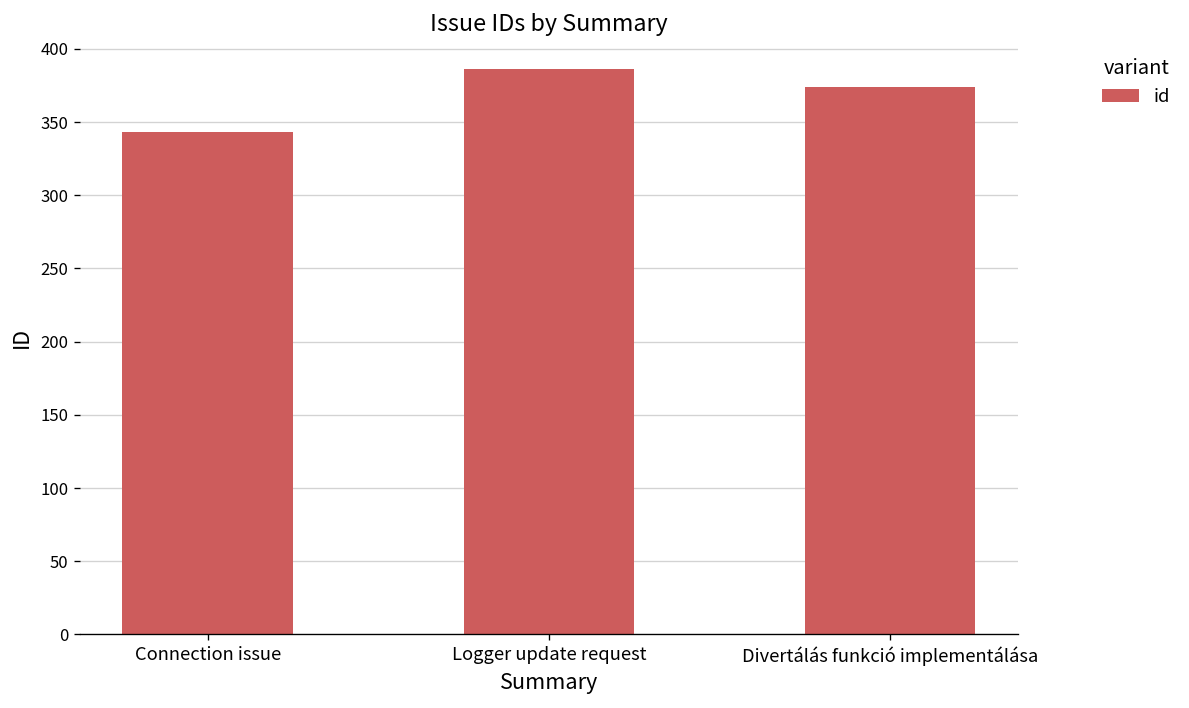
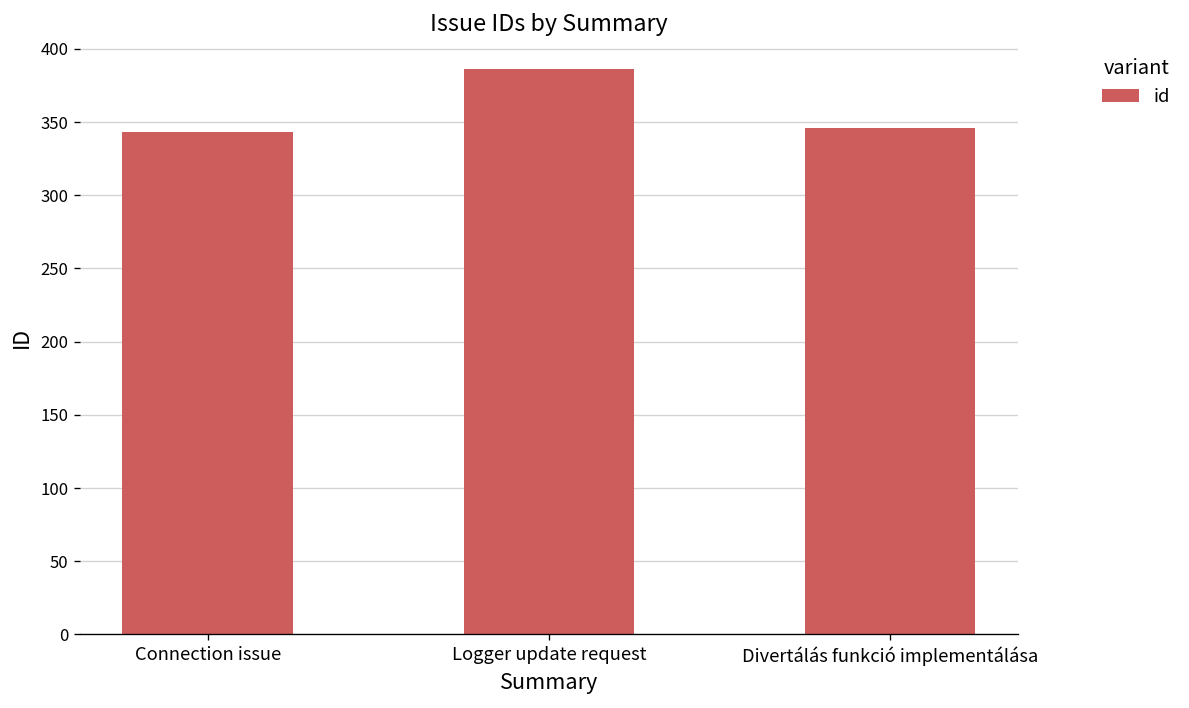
Divertálás funkció implementálása: 374 -> 346
